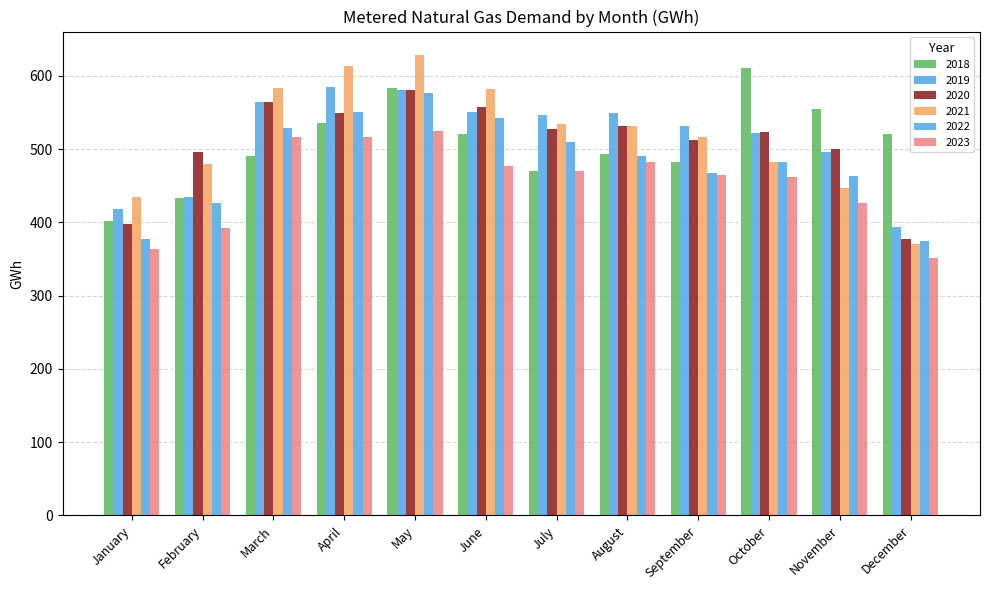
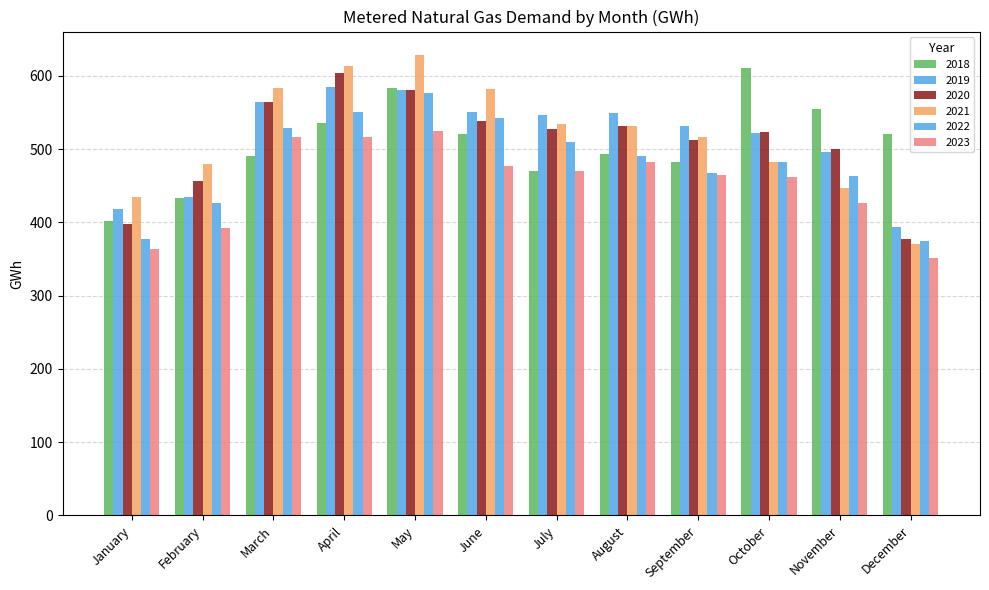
2020, February: 500 -> 460
2020, April: 550 -> 600
2020, June: 560 -> 540
